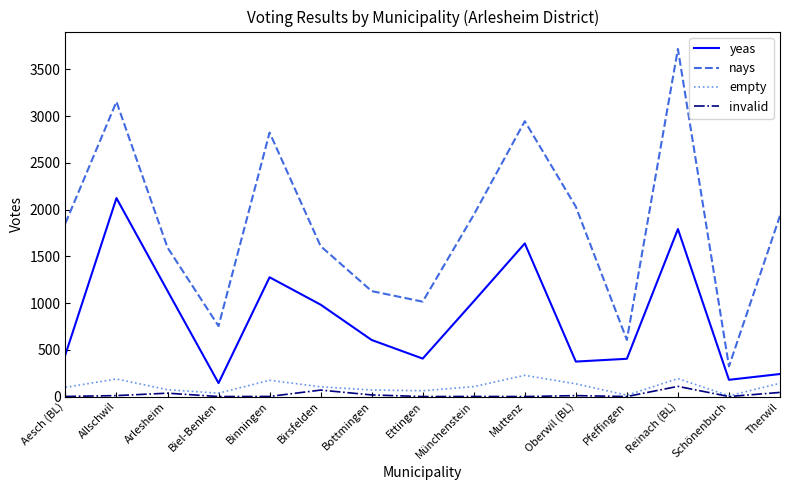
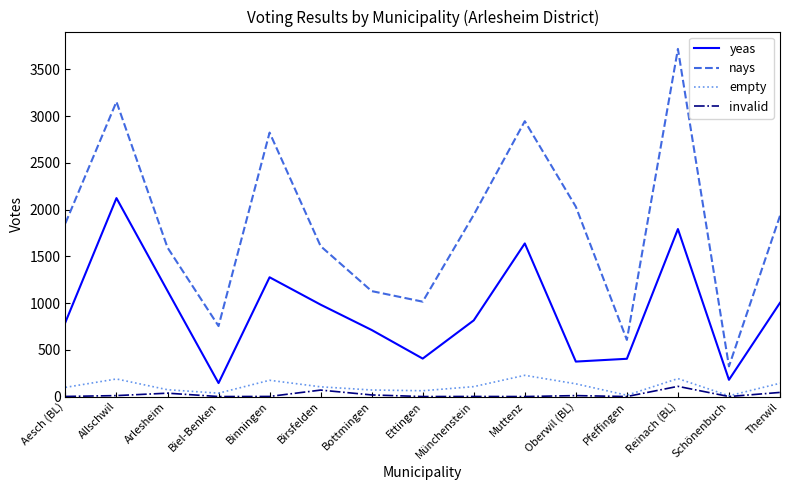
yeas, Aesch (BL): 400 -> 800
yeas, Bottmingen: 600 -> 700
yeas, Münchenstein: 1000 -> 800
yeas, Therwil: 200 -> 1000
